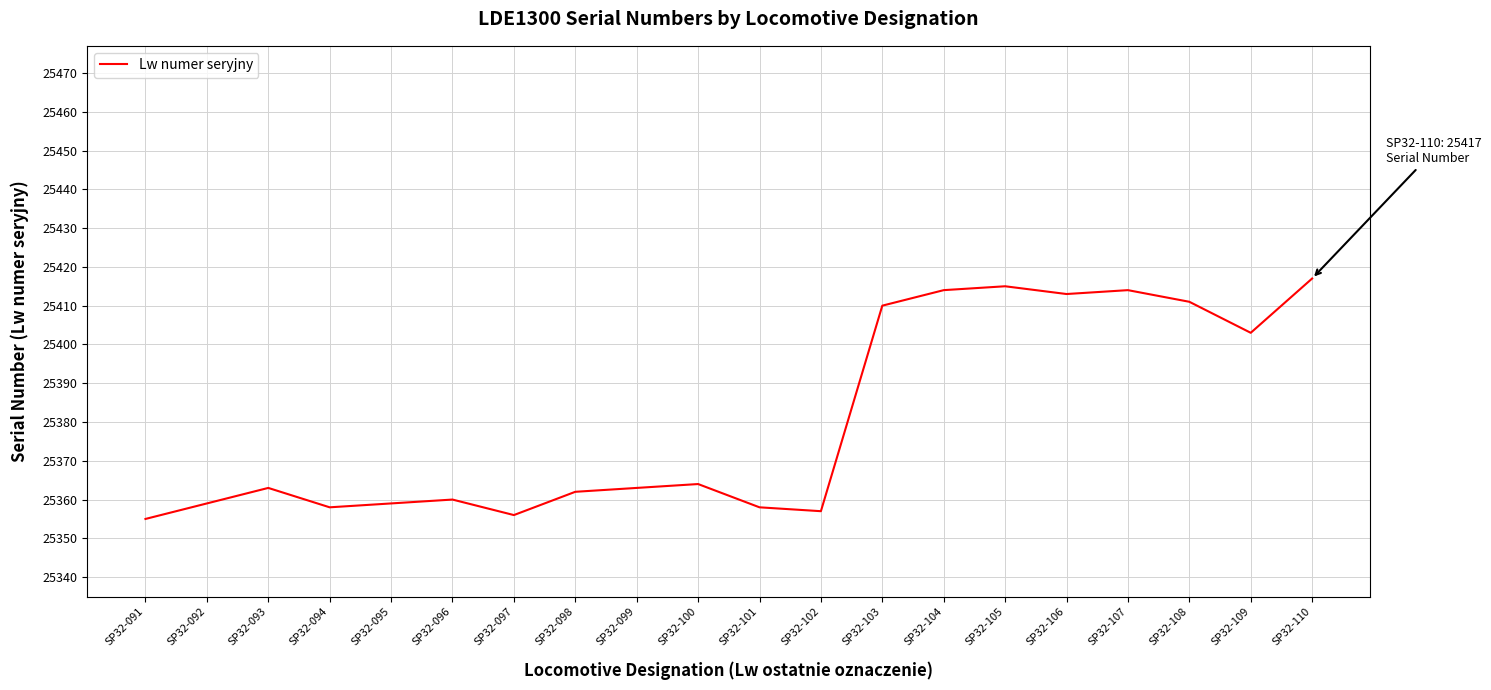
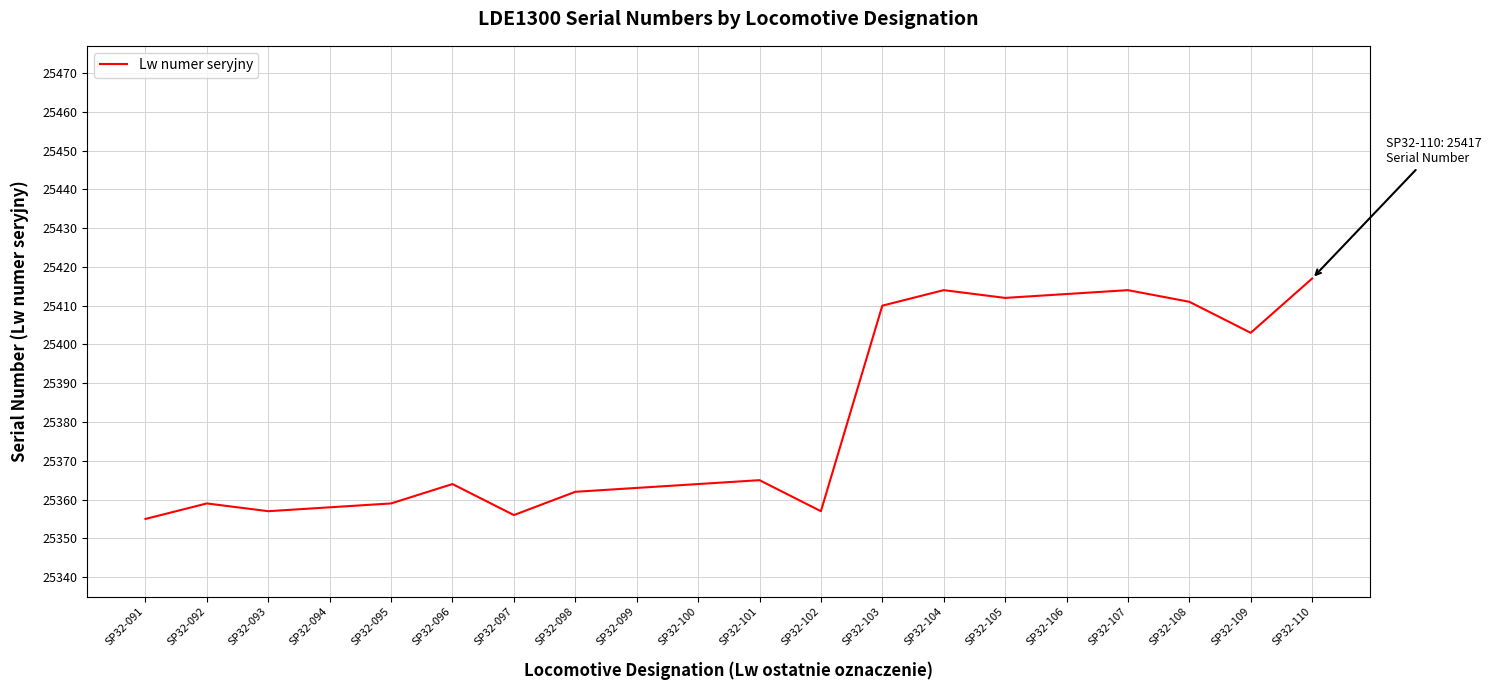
SP32-093: 25363 -> 25357
SP32-096: 25360 -> 25364
SP32-101: 25358 -> 25365
SP32-105: 25415 -> 25412
